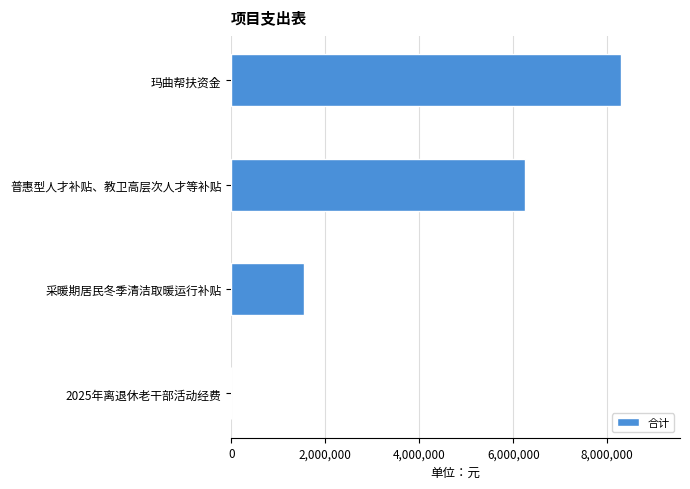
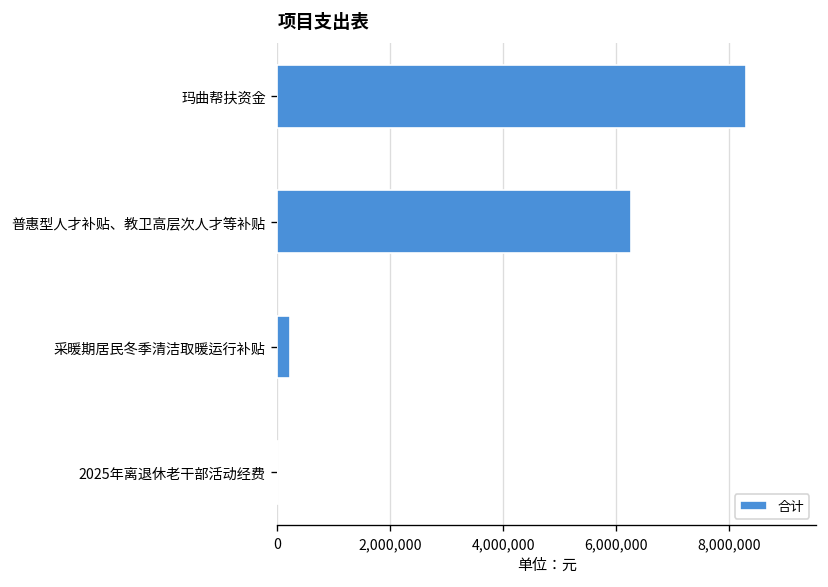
采暖期居民冬季清洁取暖运行补贴: 1,500,000 -> 200,000
